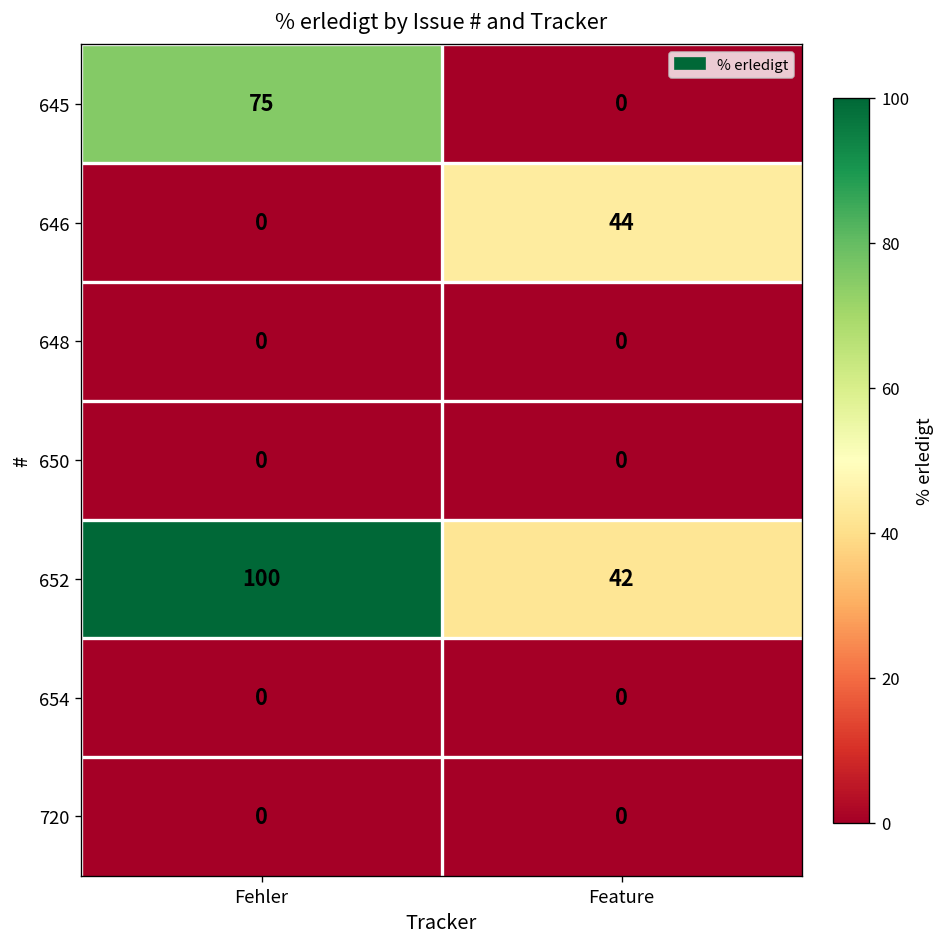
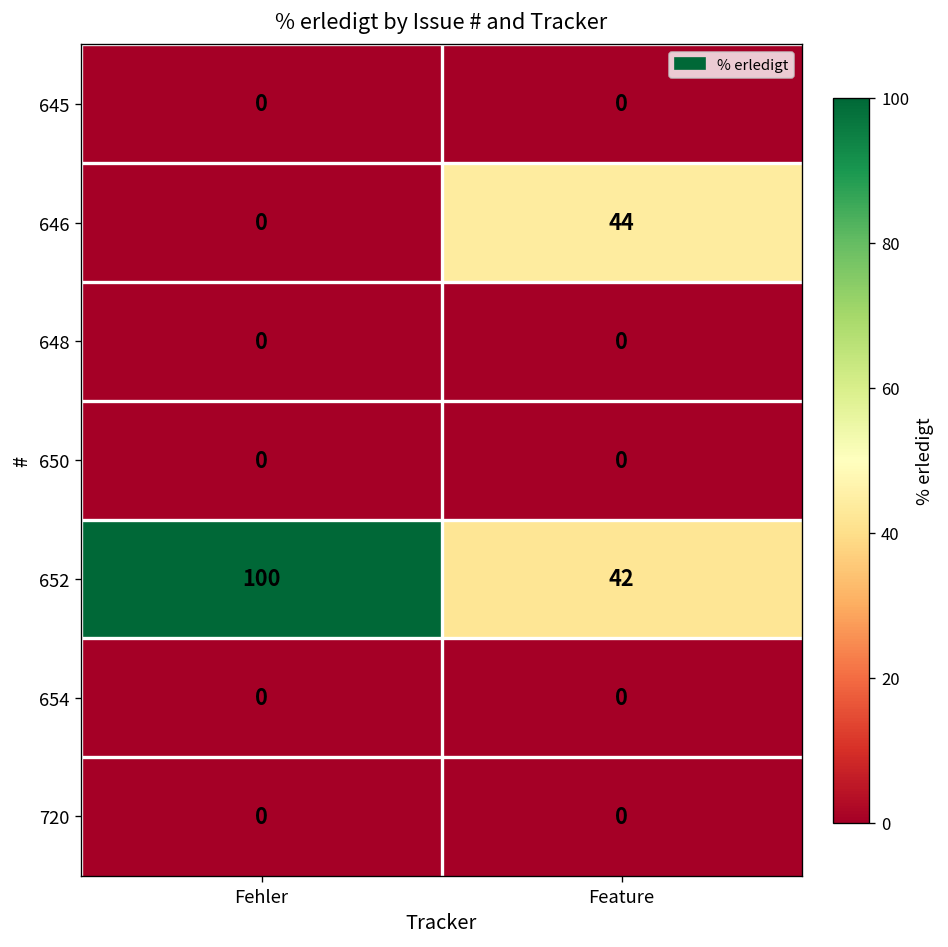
645, Fehler: 75 -> 0
